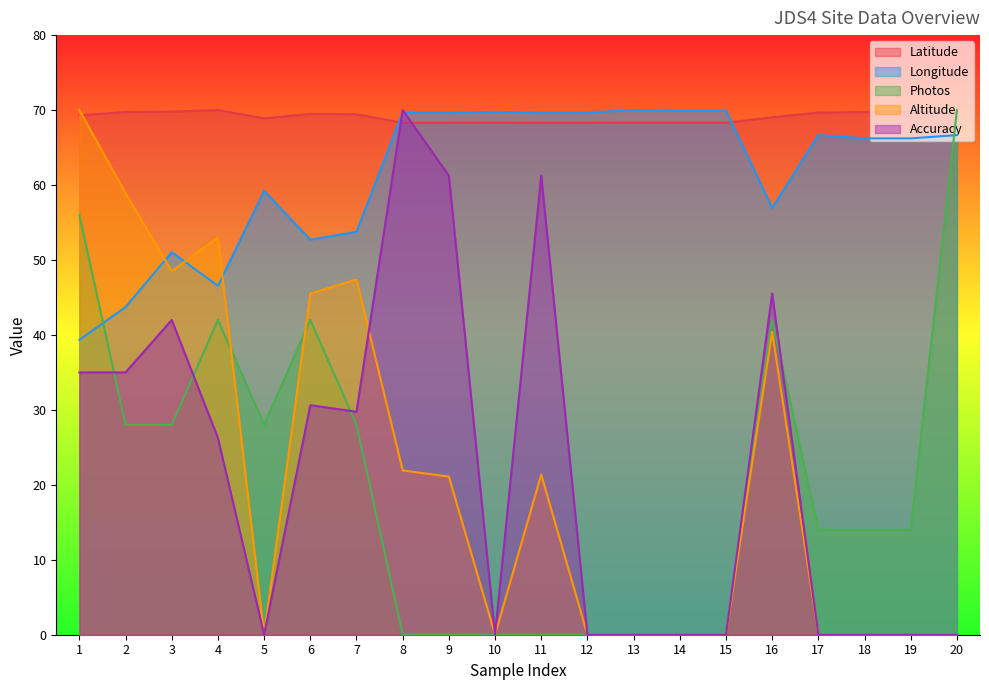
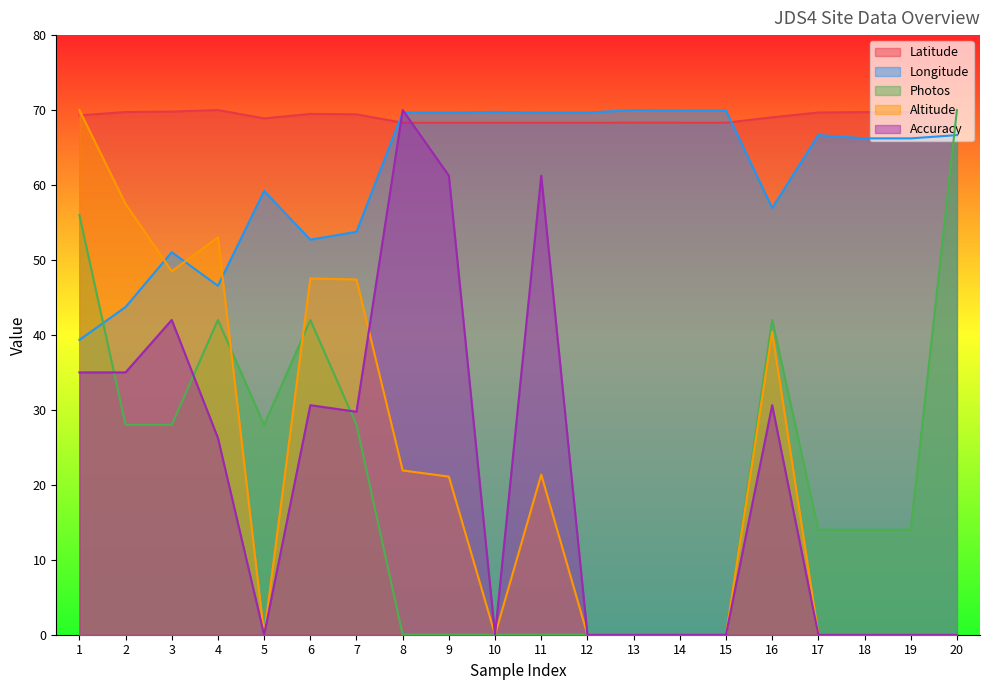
Altitude, 2: 59 -> 57
Altitude, 6: 46 -> 48
Accuracy, 16: 46 -> 31
